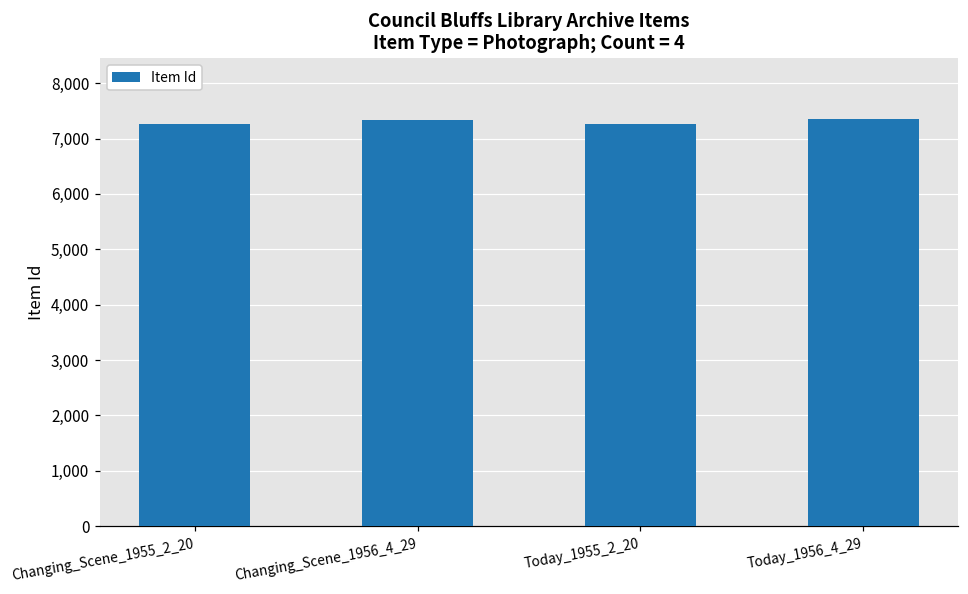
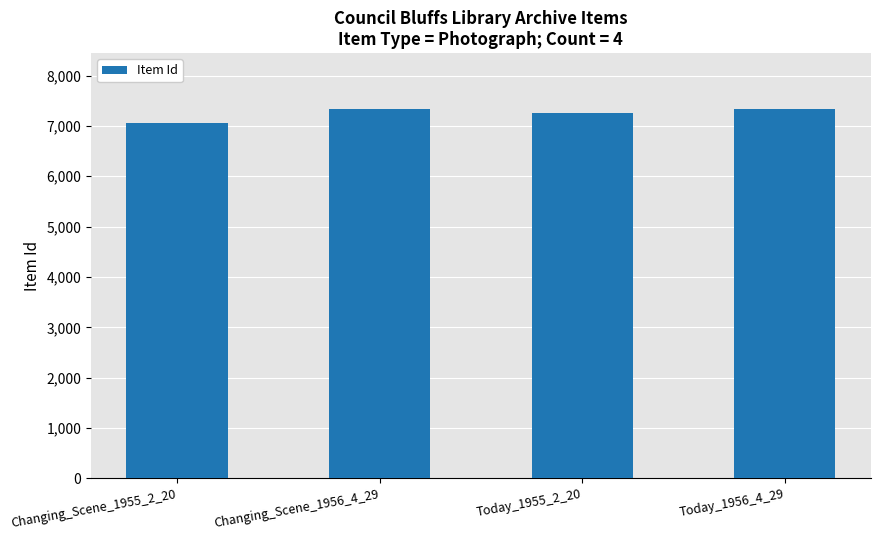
Changing_Scene_1955_2_20: 7,300 -> 7,100
